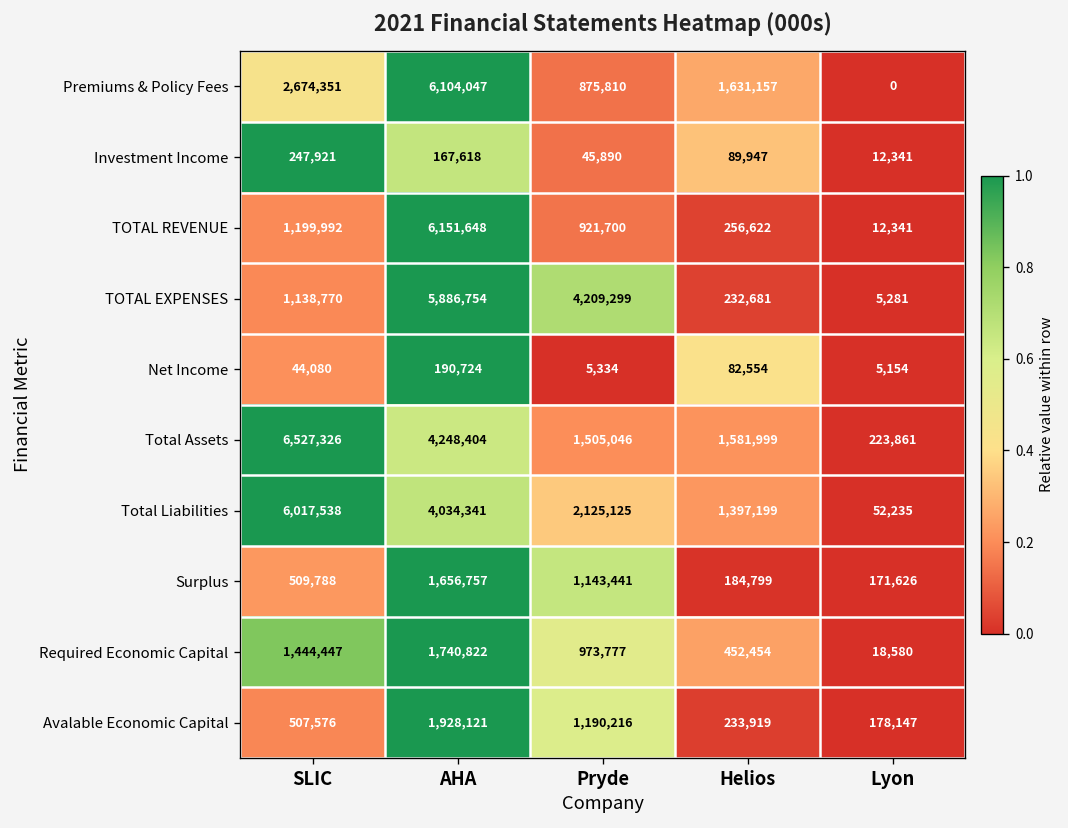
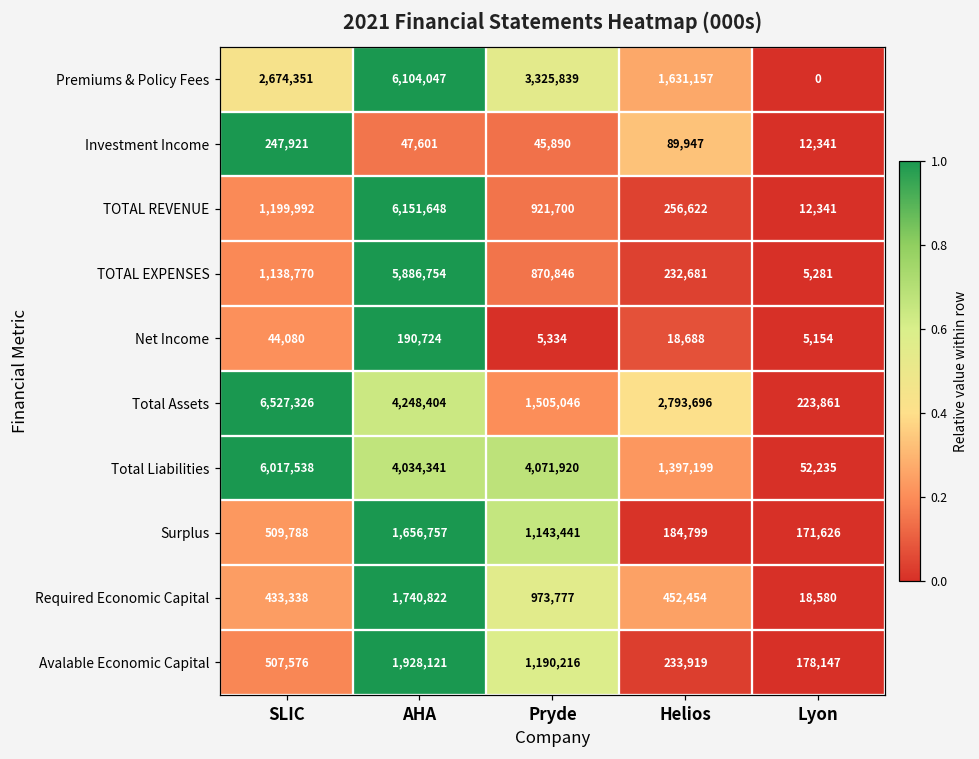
Premiums & Policy Fees, Pryde: 875,810 -> 3,325,839
Investment Income, AHA: 167,618 -> 47,601
TOTAL EXPENSES, Pryde: 4,209,299 -> 870,846
Net Income, Helios: 82,554 -> 18,688
Total Assets, Helios: 1,581,999 -> 2,793,696
Total Liabilities, Pryde: 2,125,125 -> 4,071,920
Required Economic Capital, SLIC: 1,444,447 -> 433,338
